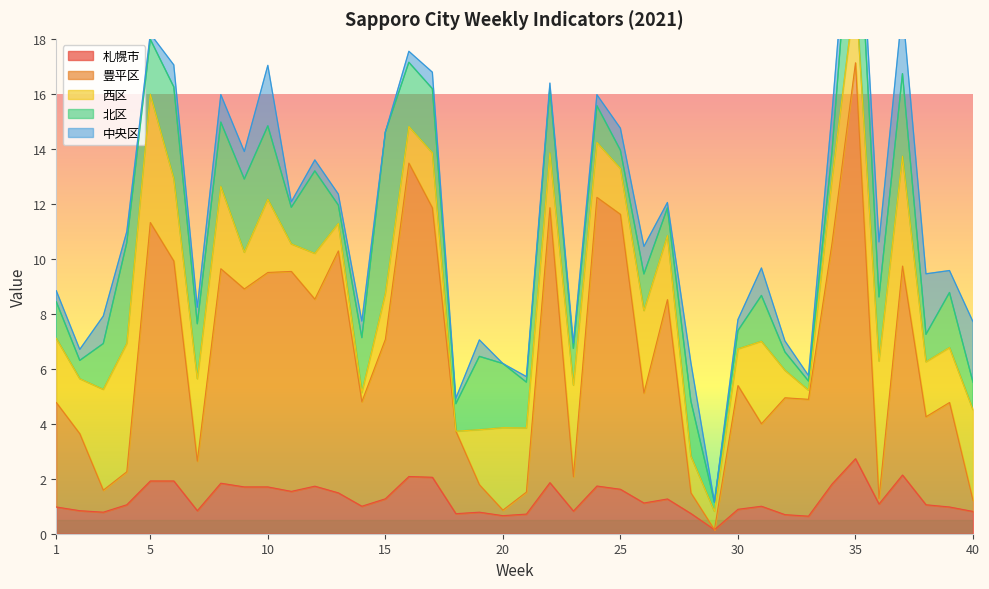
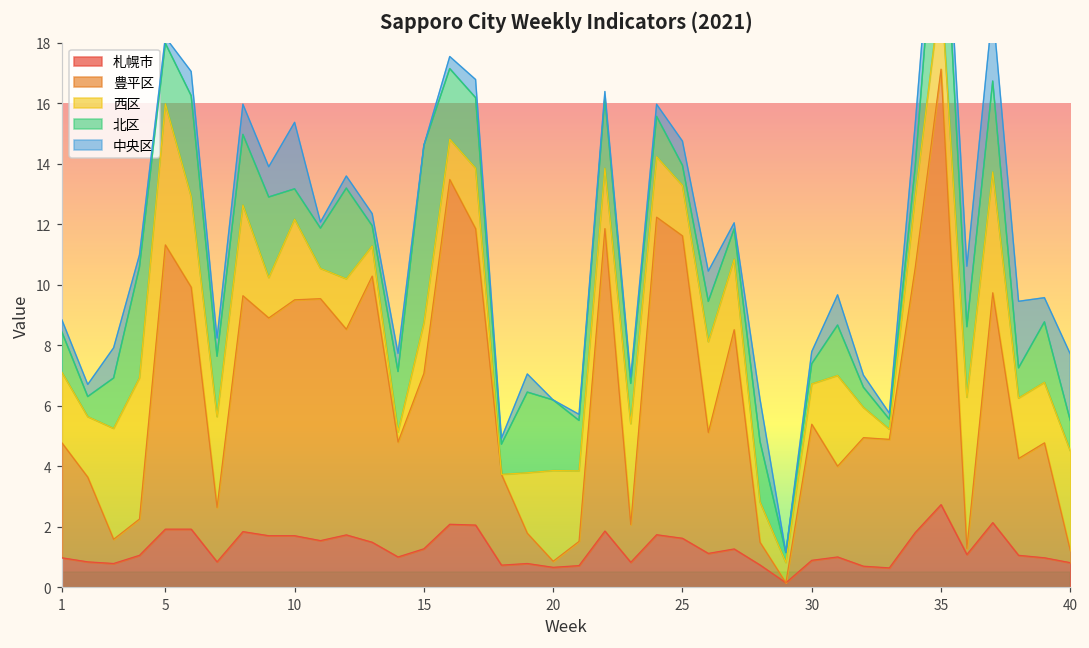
北区, 10: 2.7 -> 1.0
